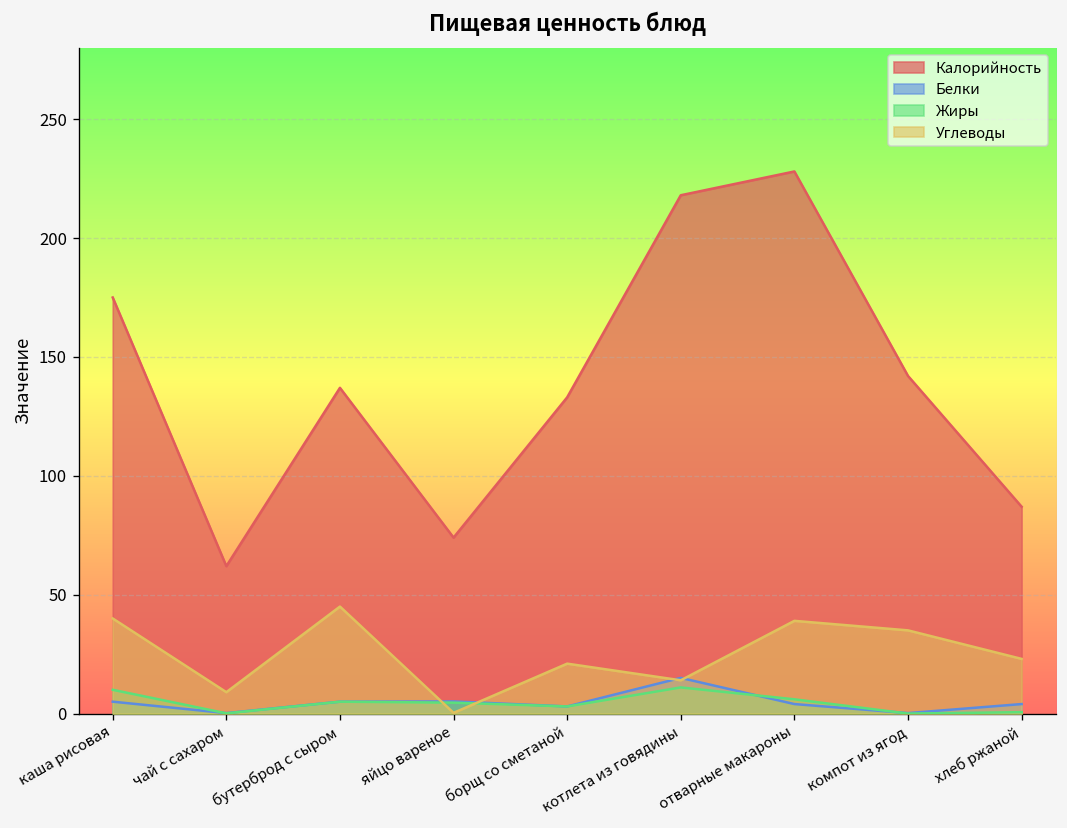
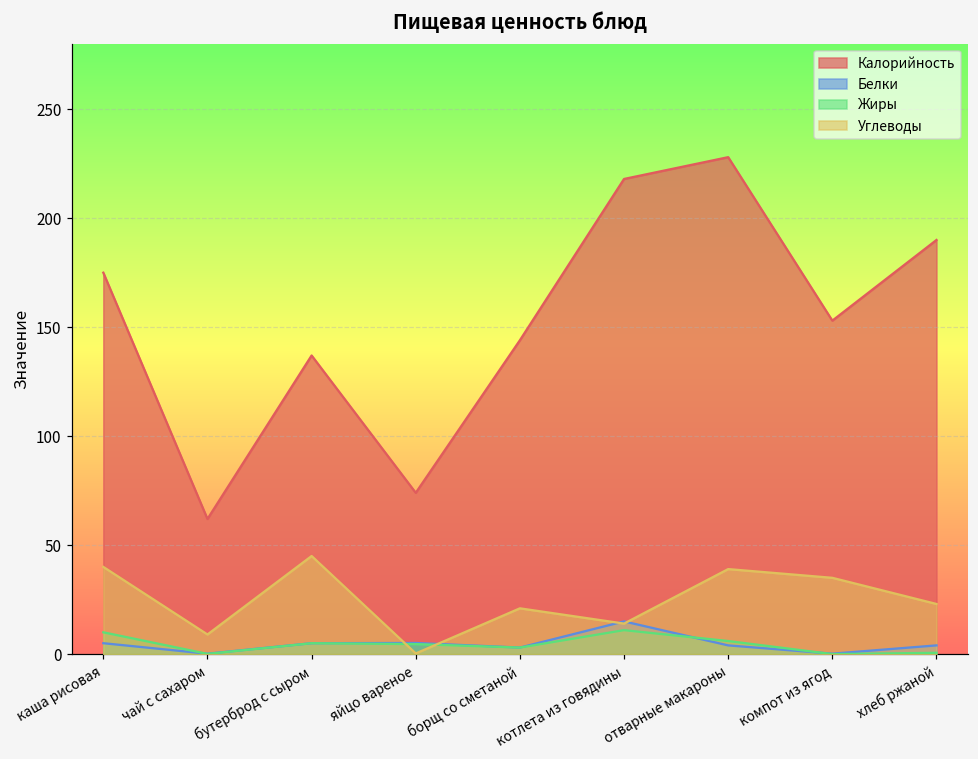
Калорийность, борщ со сметаной: 133 -> 144
Калорийность, компот из ягод: 142 -> 153
Калорийность, хлеб ржаной: 87 -> 190
